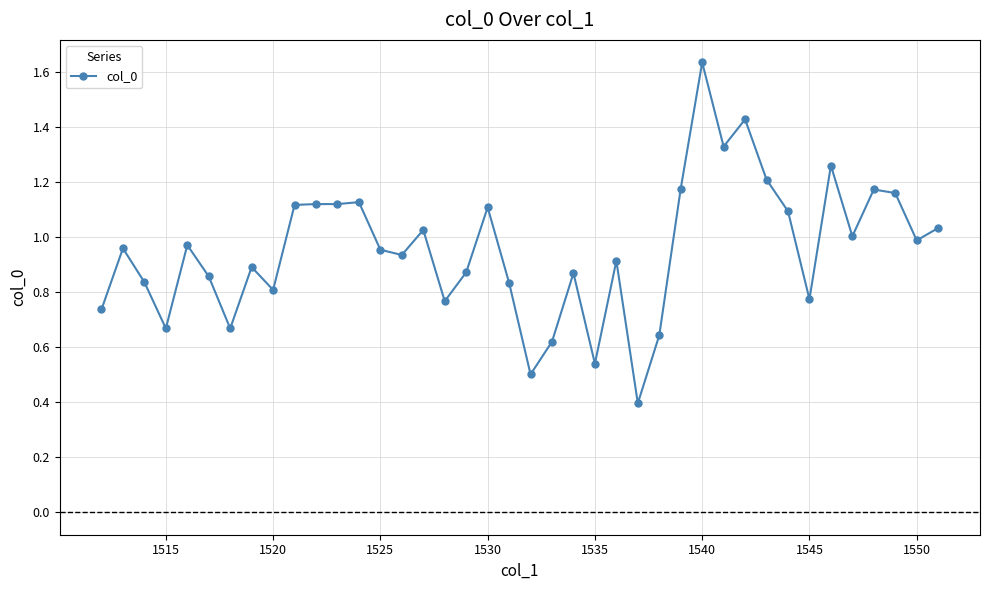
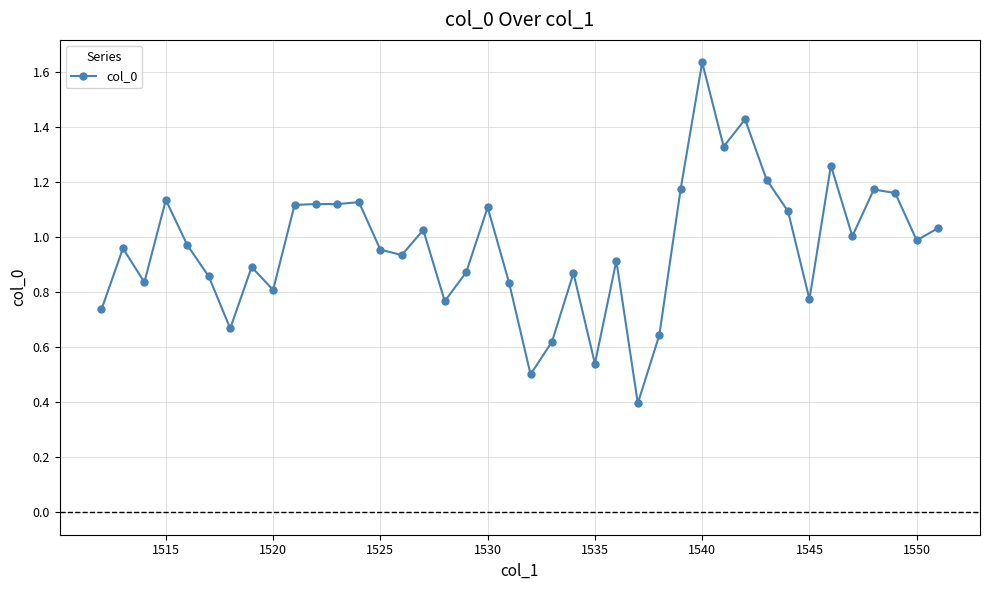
1515: 0.67 -> 1.14
